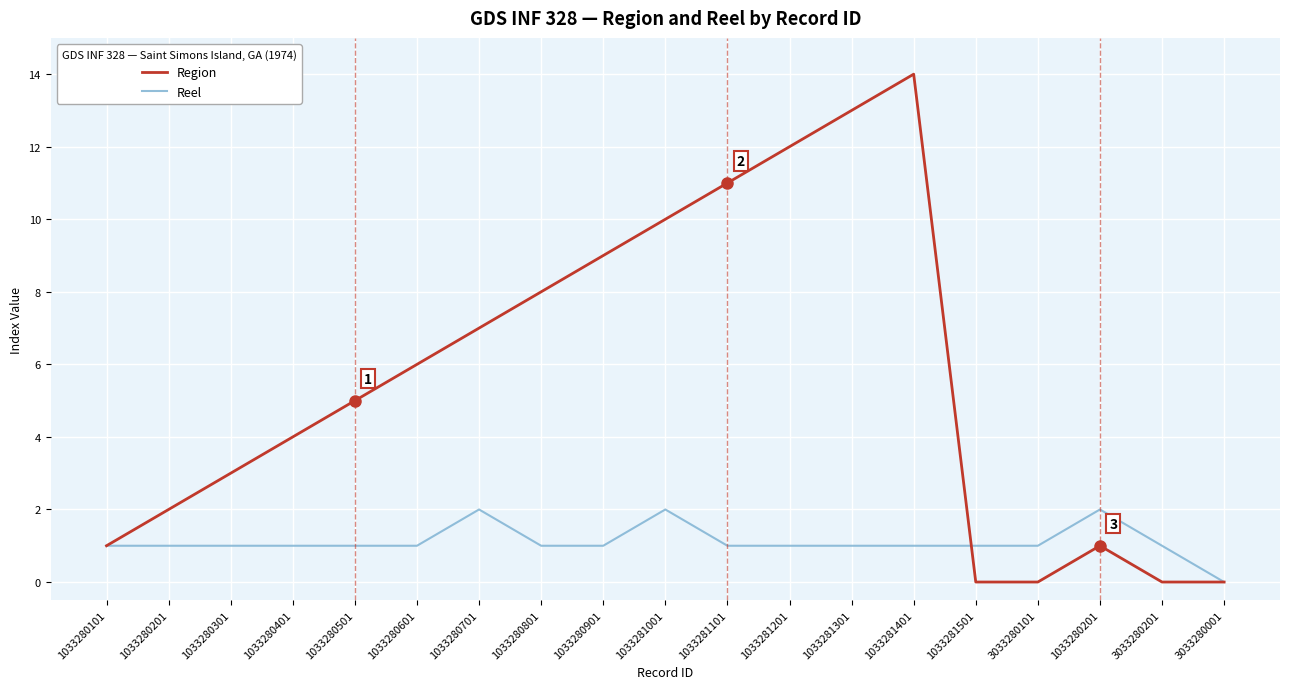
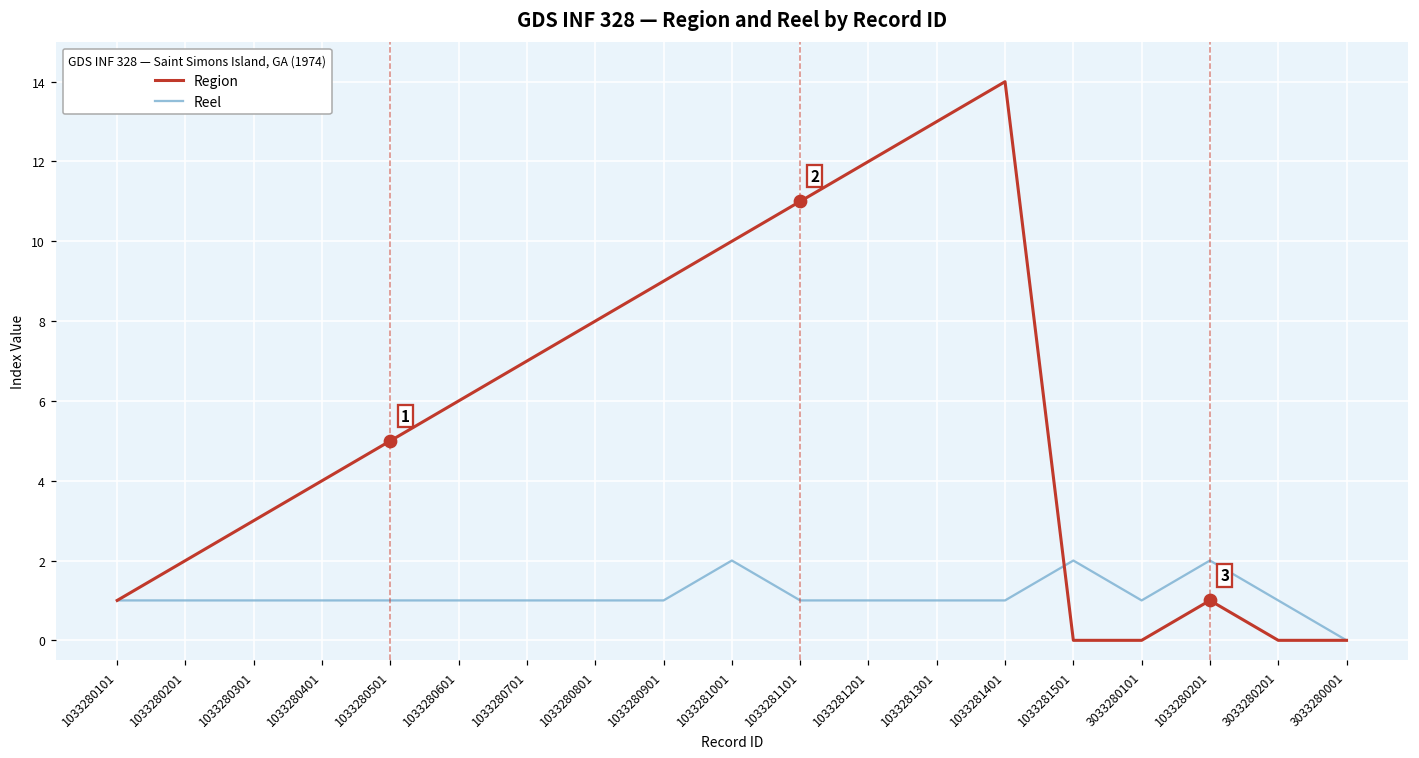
Reel, 1033280701: 2 -> 1
Reel, 1033281501: 1 -> 2
